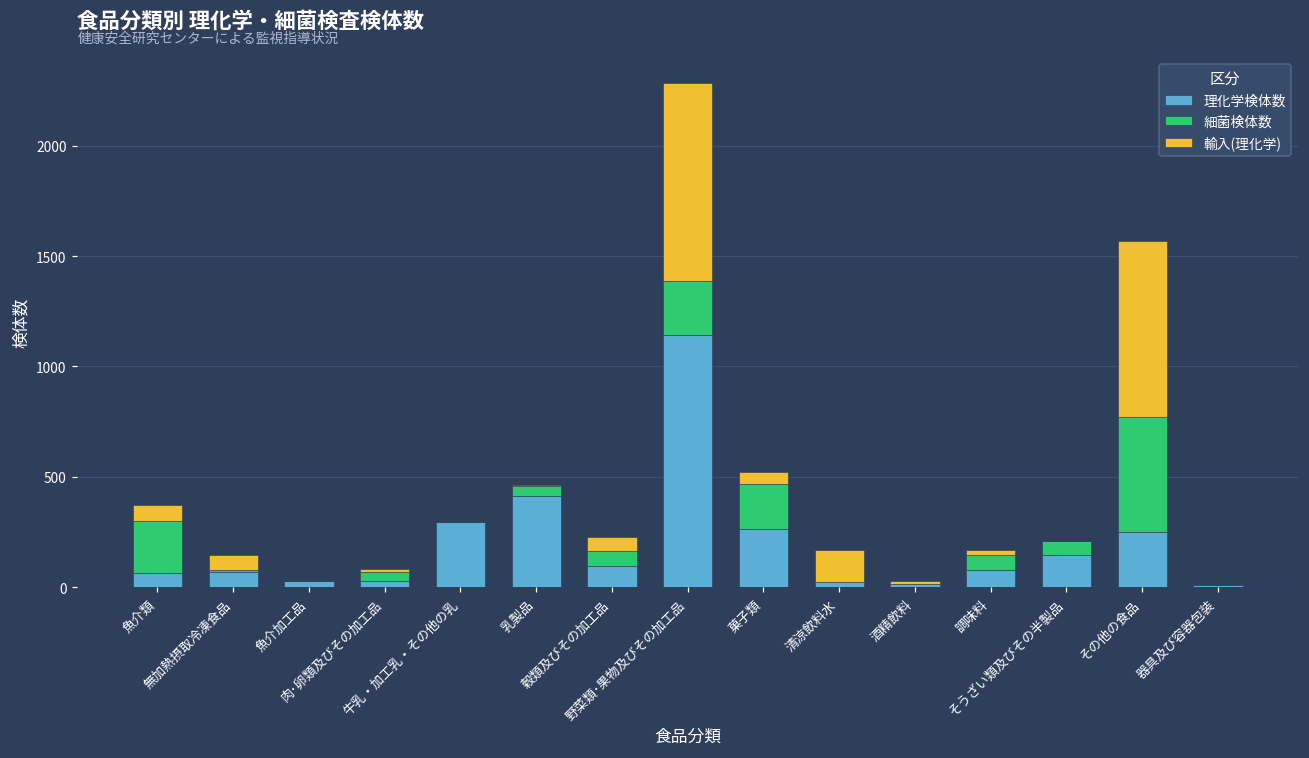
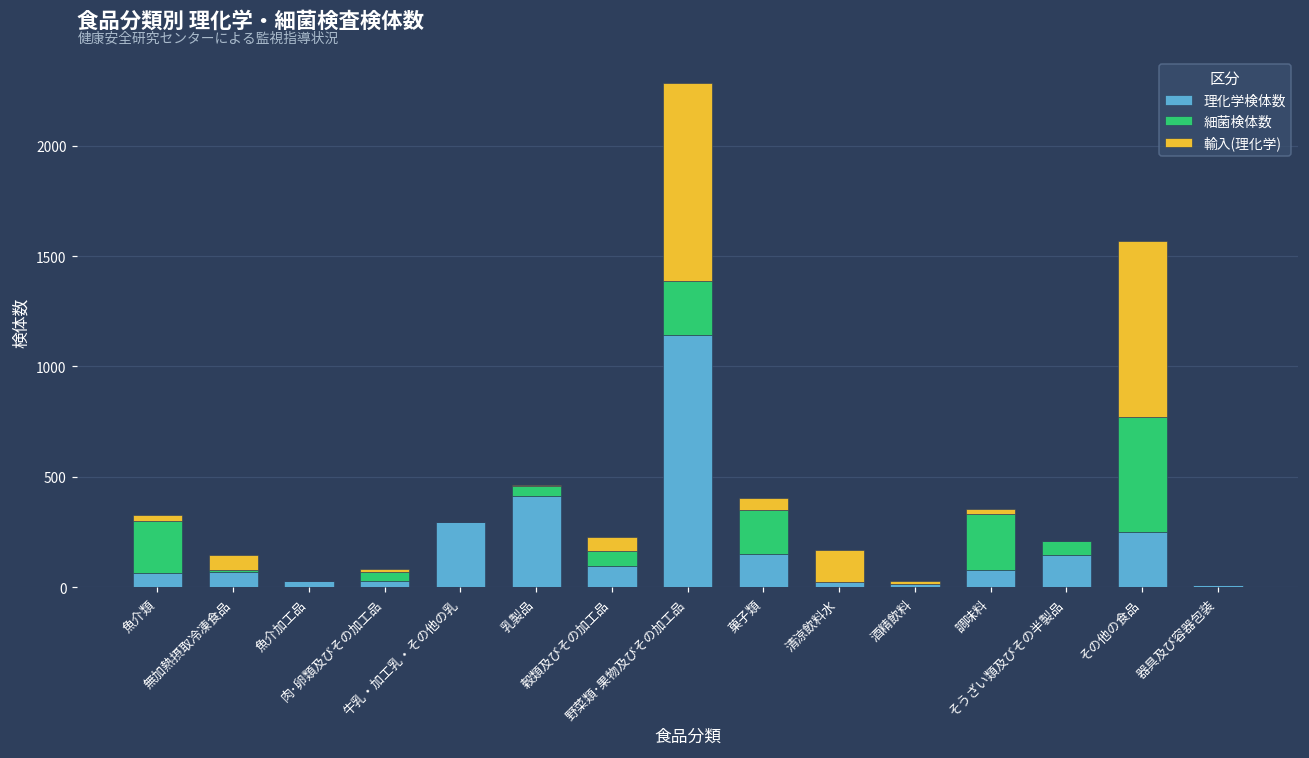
輸入(理化学), 魚介類: 70 -> 30
理化学検体数, 菓子類: 270 -> 150
細菌検体数, 調味料: 70 -> 260
